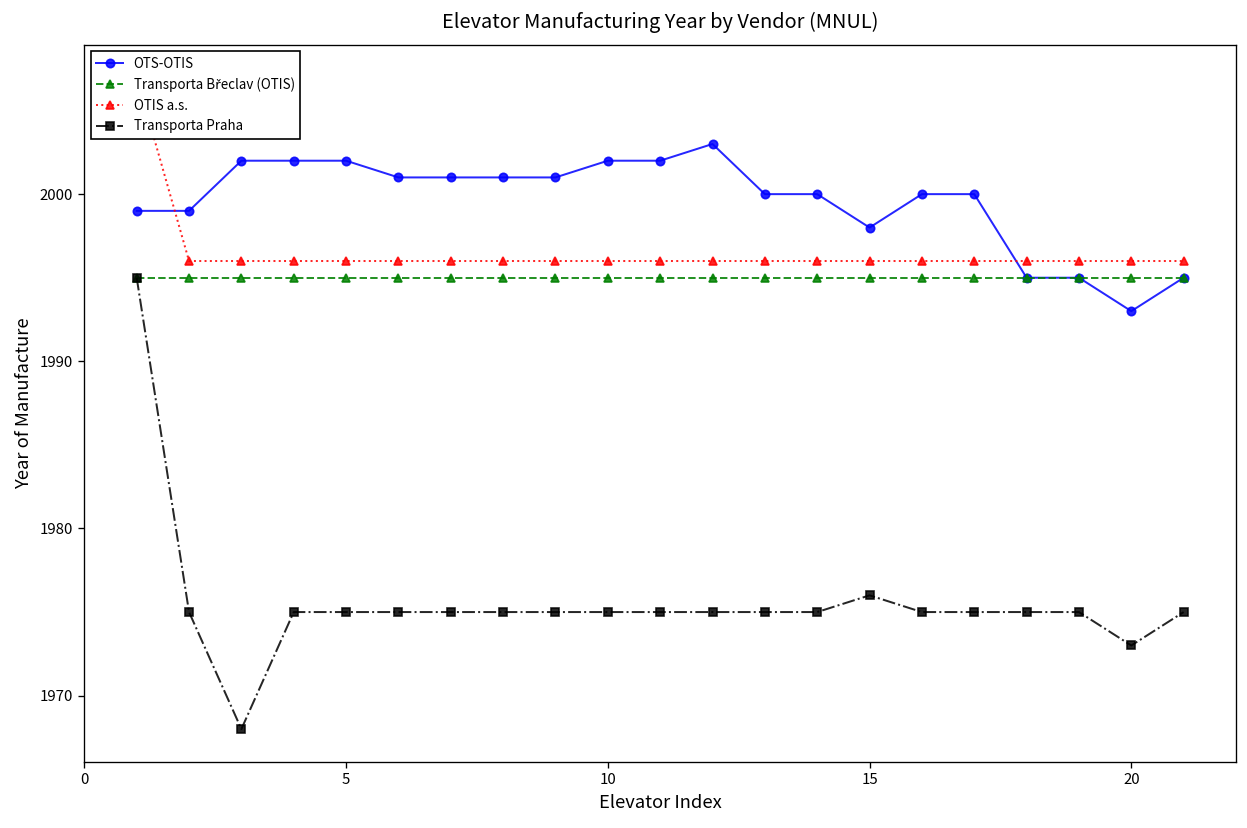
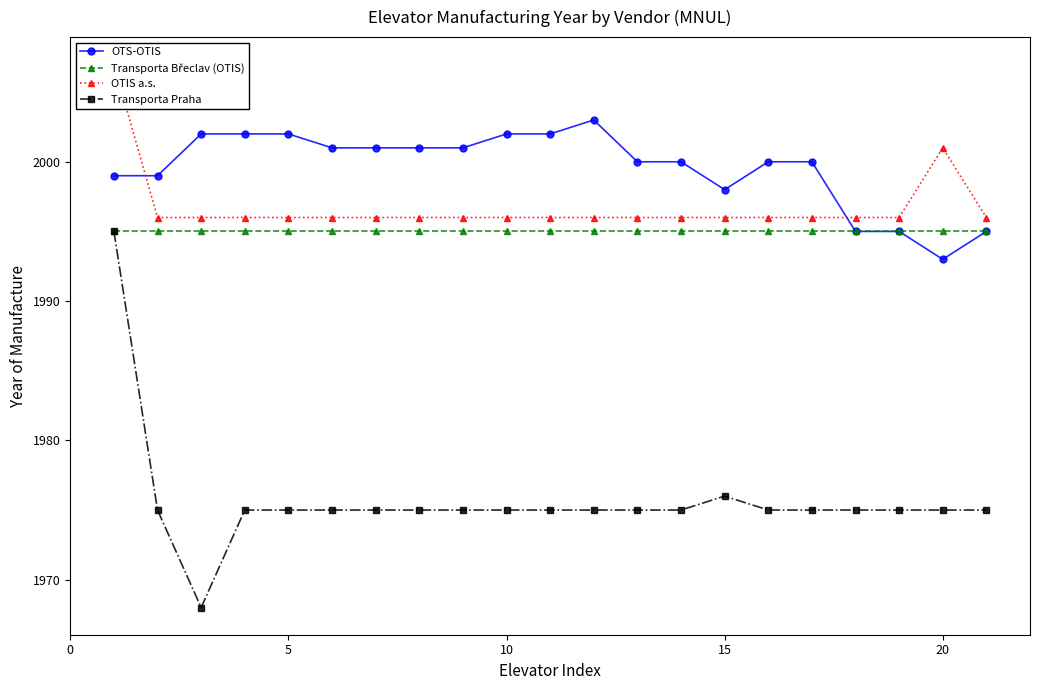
OTIS a.s., 20: 1996 -> 2001
Transporta Praha, 20: 1973 -> 1975
